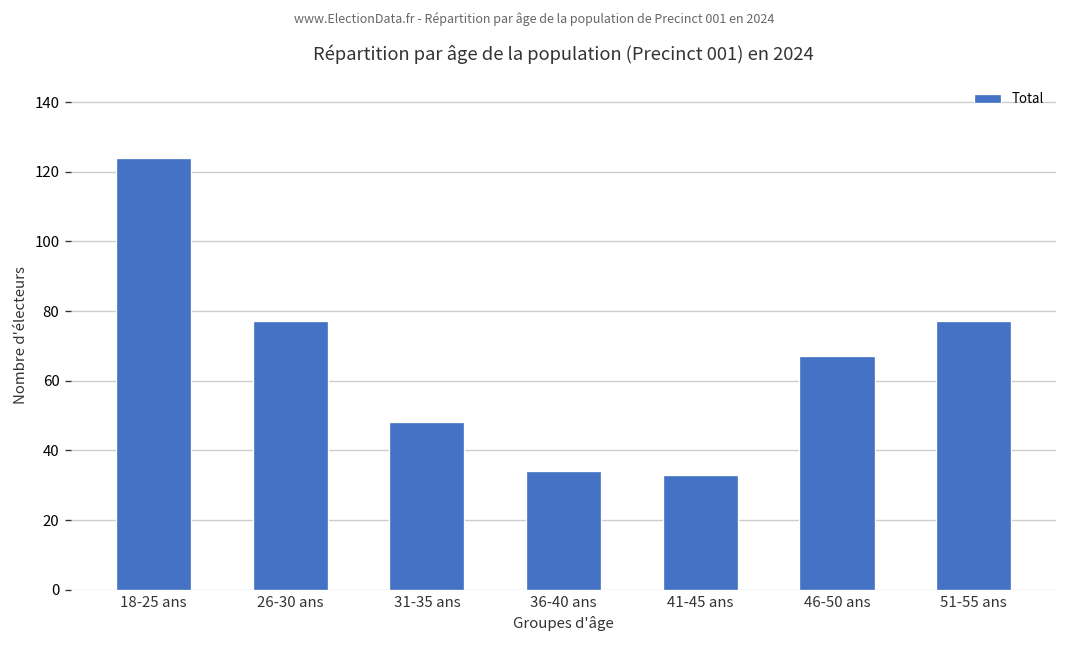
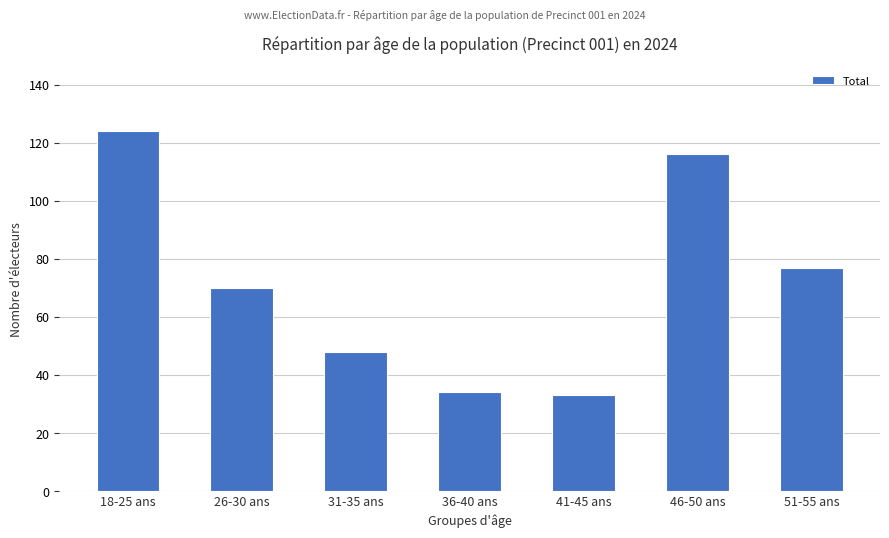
26-30 ans: 77 -> 70
46-50 ans: 67 -> 116
